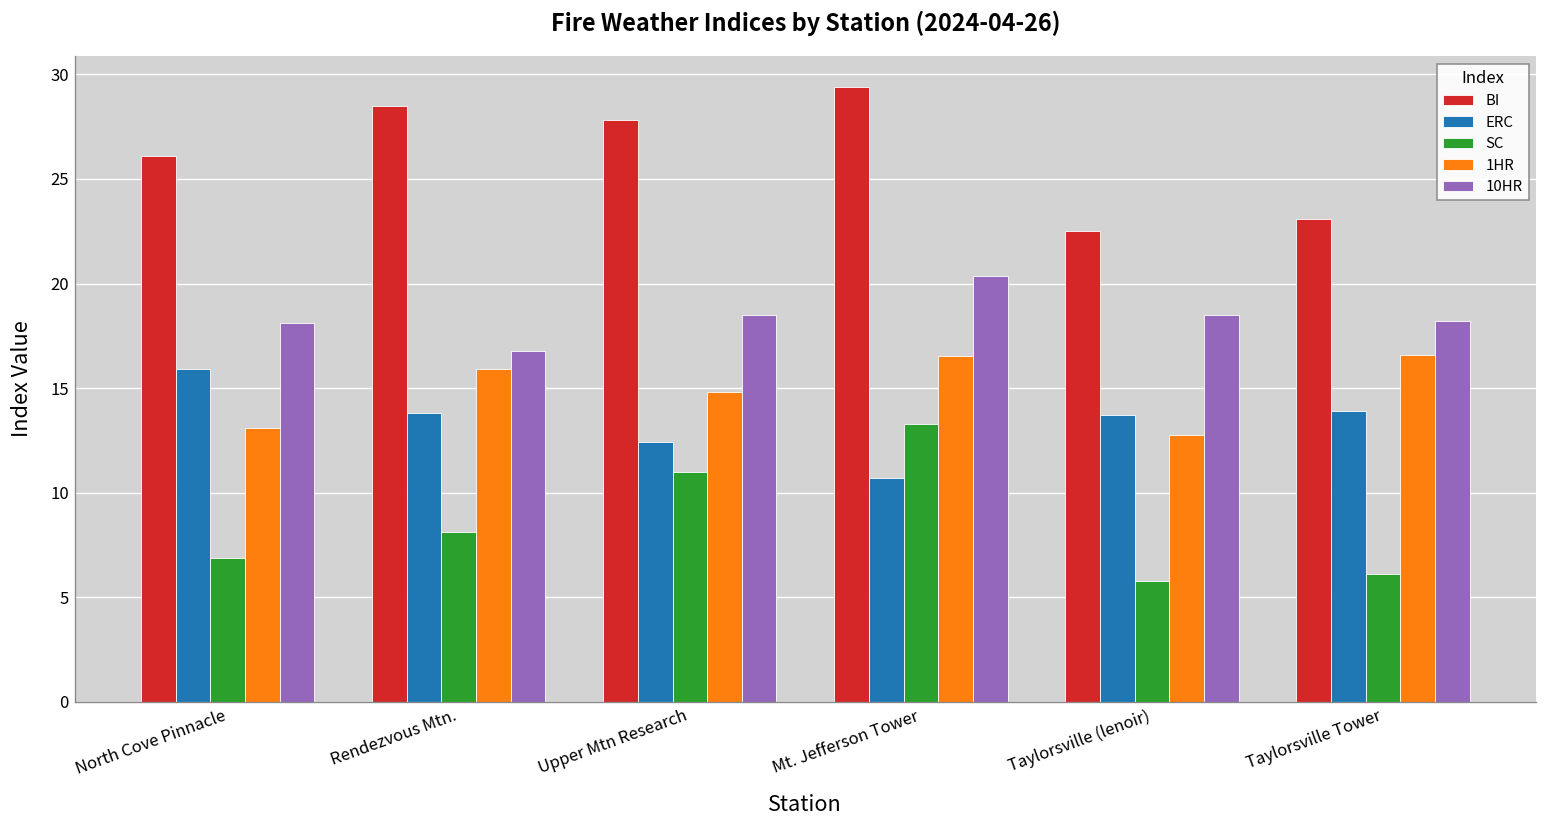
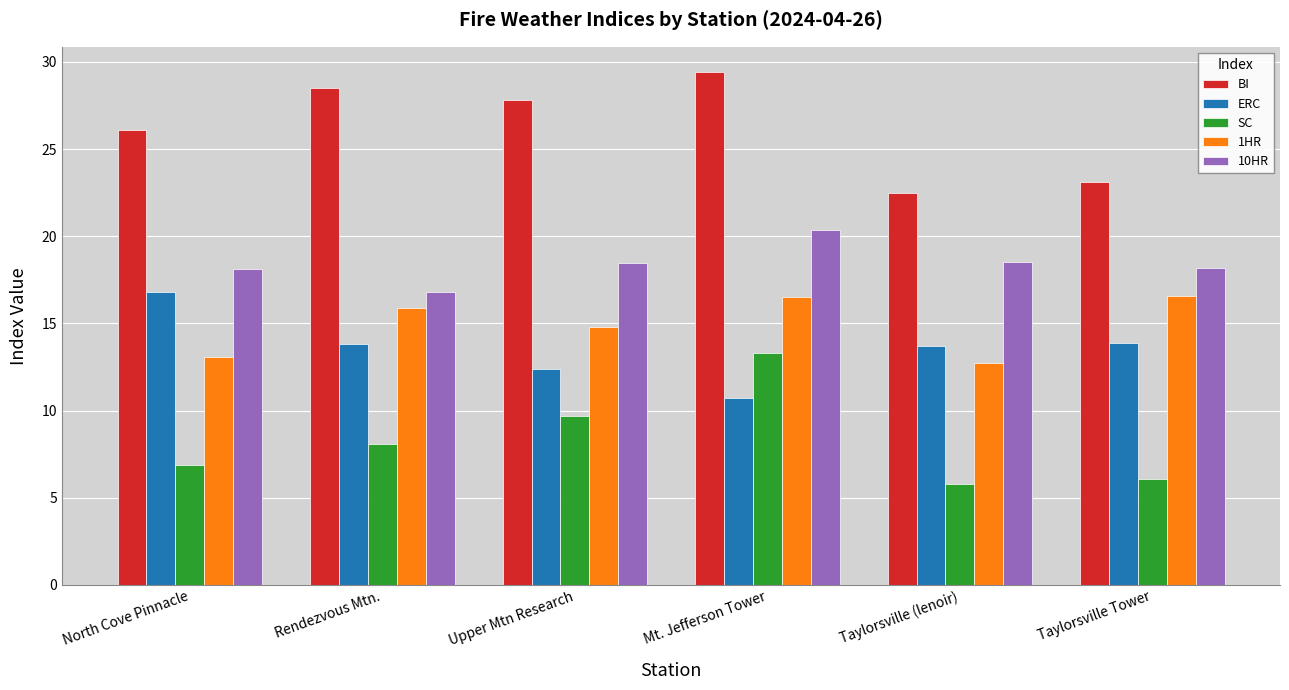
ERC, North Cove Pinnacle: 15.9 -> 16.8
SC, Upper Mtn Research: 11.0 -> 9.7
